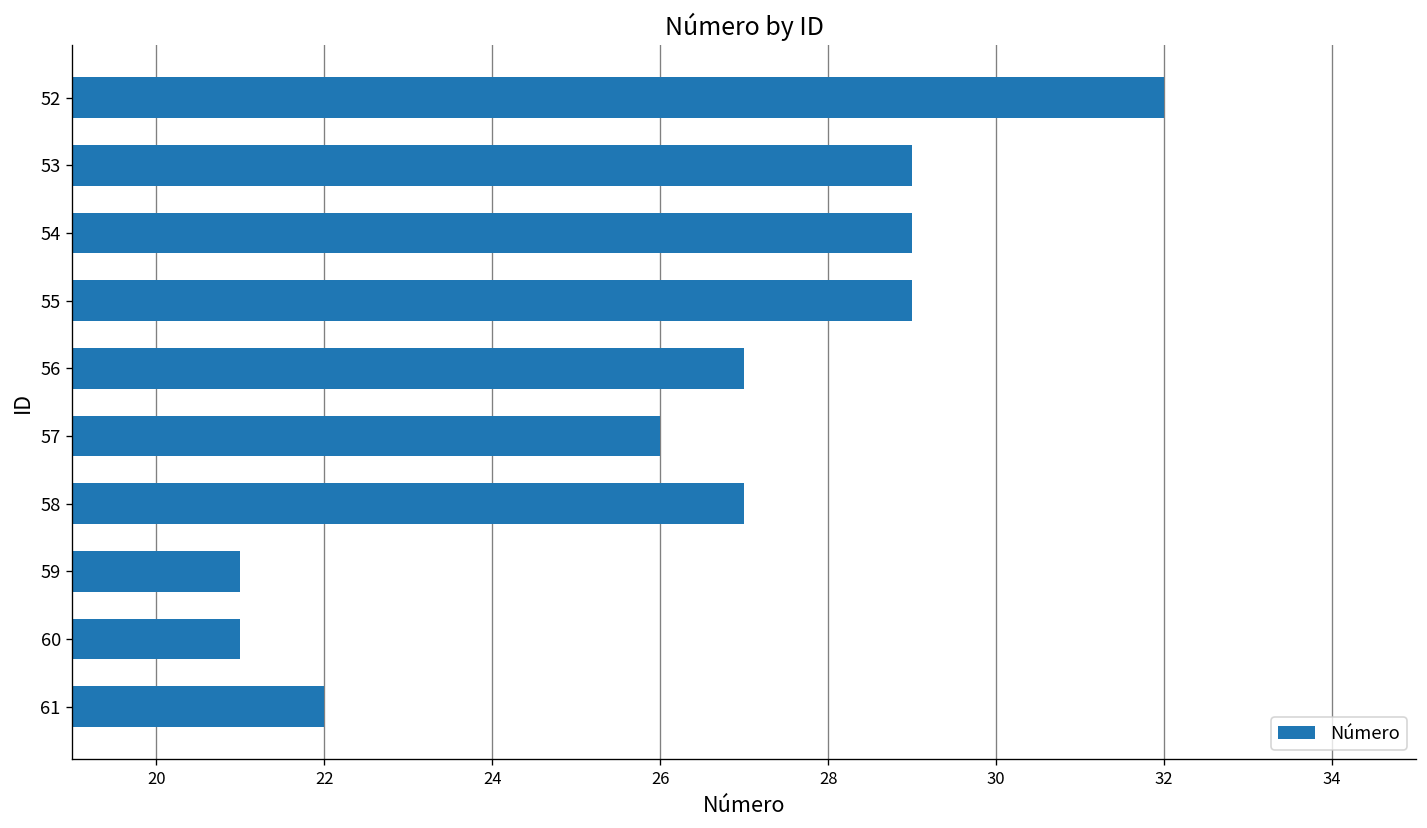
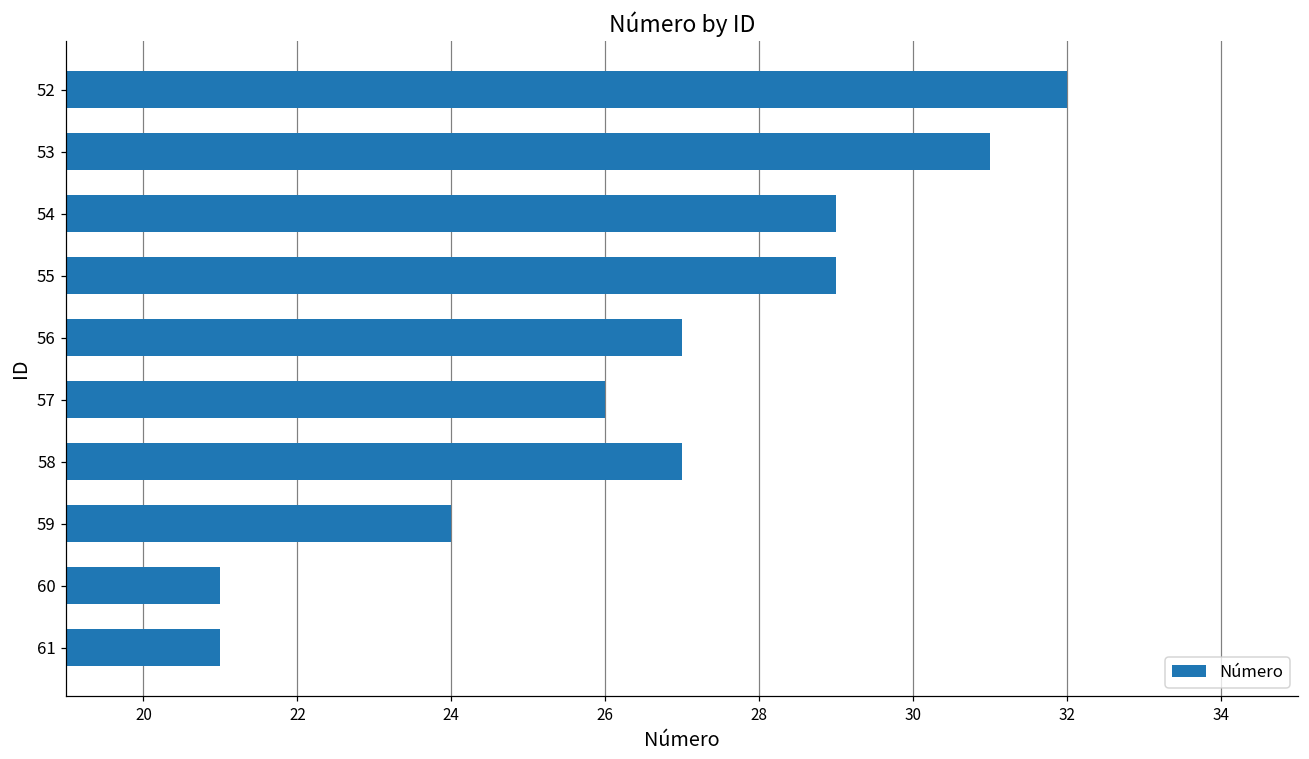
53: 29 -> 31
59: 21 -> 24
61: 22 -> 21
